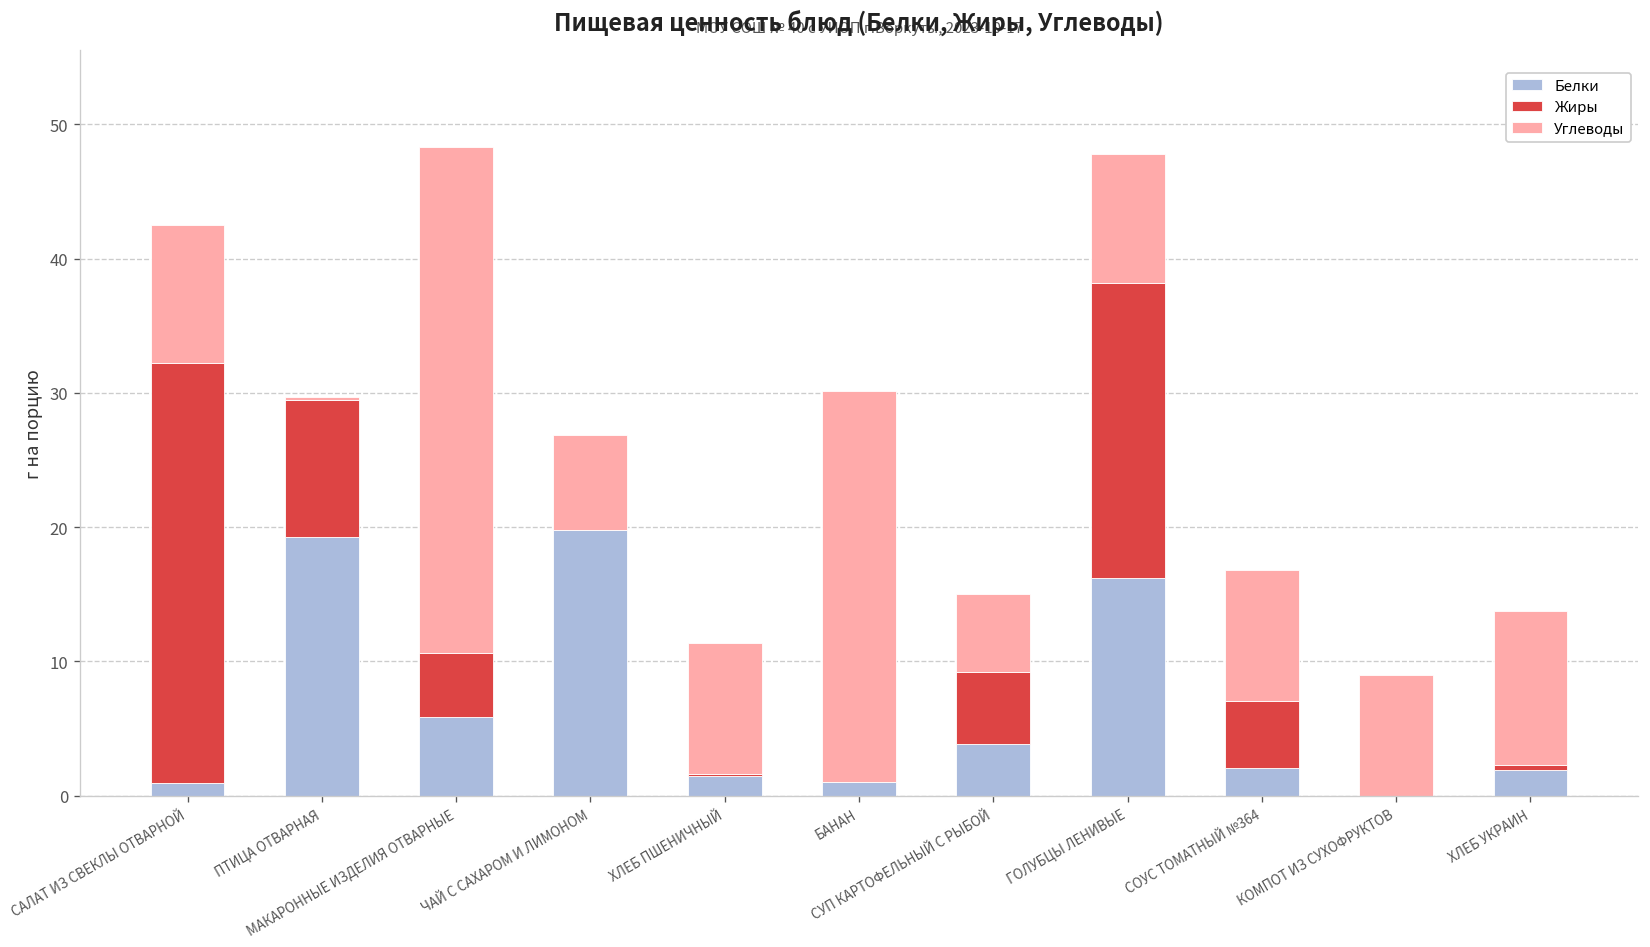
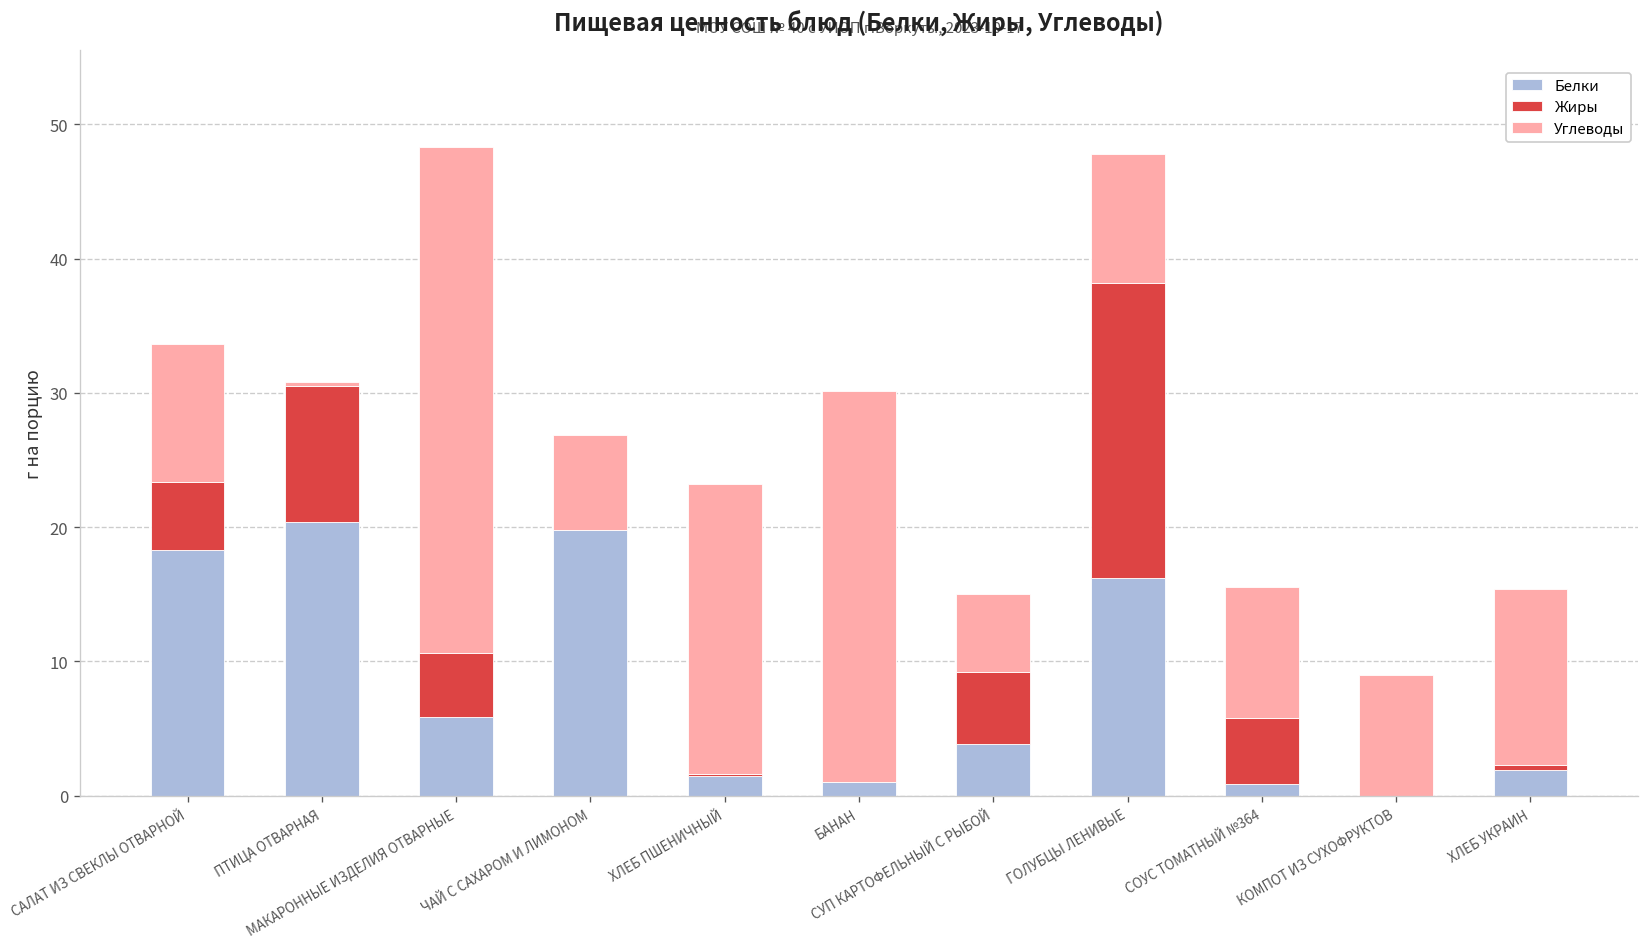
Белки, САЛАТ ИЗ СВЕКЛЫ ОТВАРНОЙ: 0.9 -> 18.3
Жиры, САЛАТ ИЗ СВЕКЛЫ ОТВАРНОЙ: 31.3 -> 5.1
Белки, ПТИЦА ОТВАРНАЯ: 19.3 -> 20.4
Углеводы, ХЛЕБ ПШЕНИЧНЫЙ: 9.7 -> 21.6
Белки, СОУС ТОМАТНЫЙ №364: 2.1 -> 0.9
Углеводы, ХЛЕБ УКРАИН: 11.5 -> 13.1
